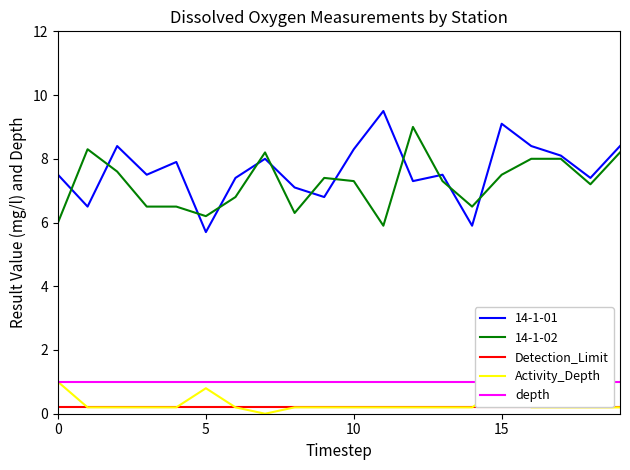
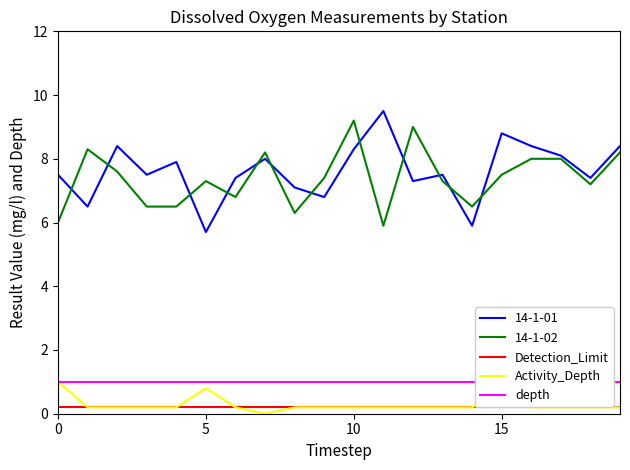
14-1-02, 5: 6.2 -> 7.3
14-1-02, 10: 7.3 -> 9.2
14-1-01, 15: 9.1 -> 8.8
